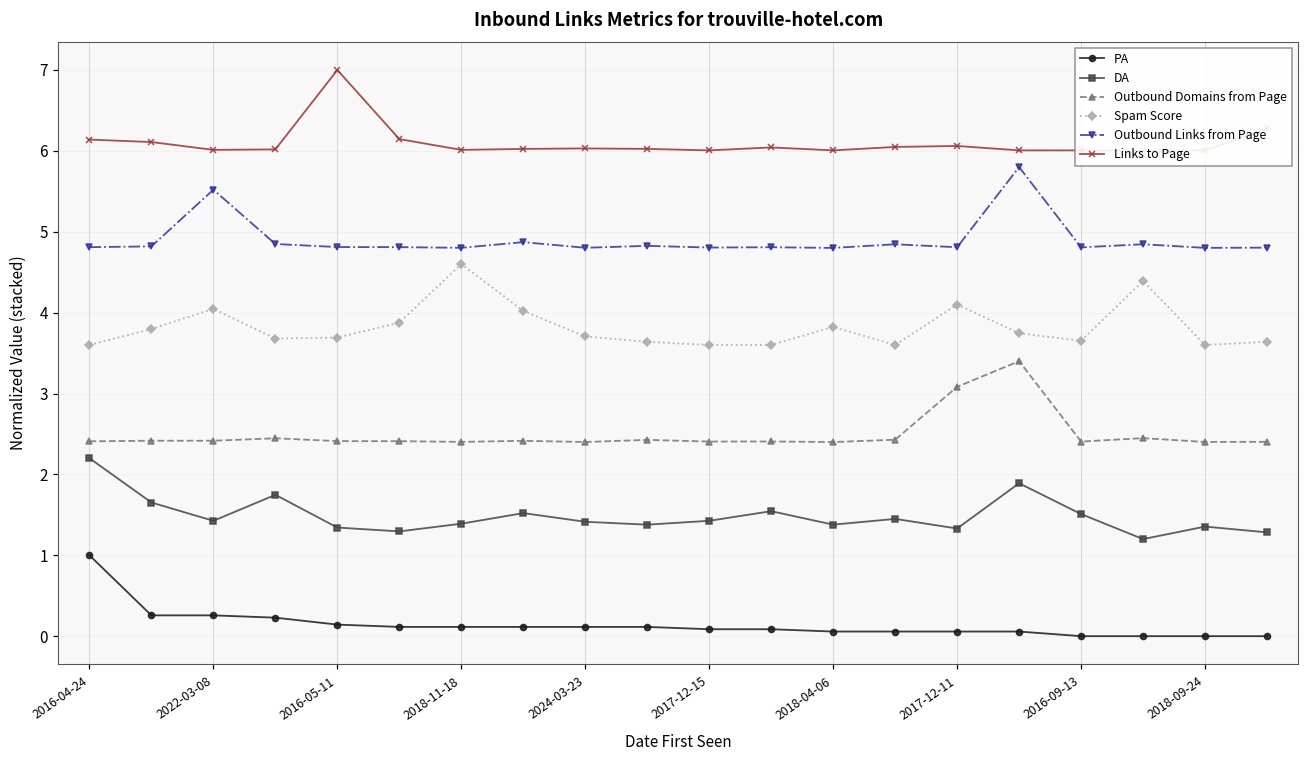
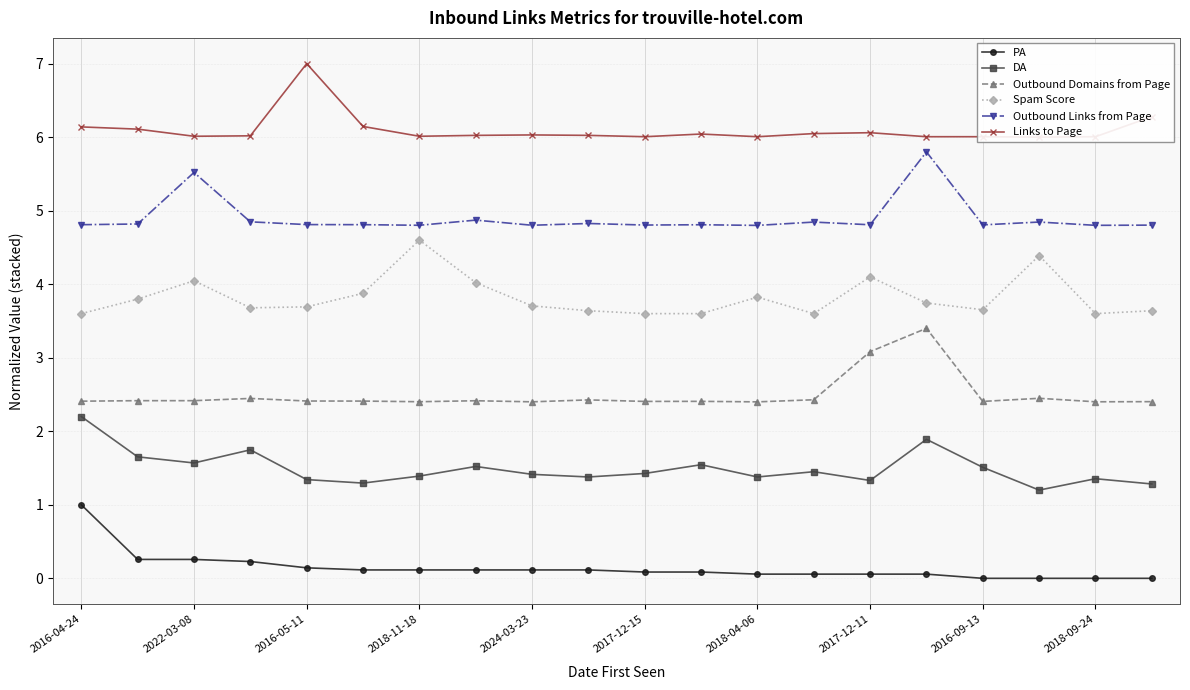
DA, 2022-03-08: 1.4 -> 1.6
